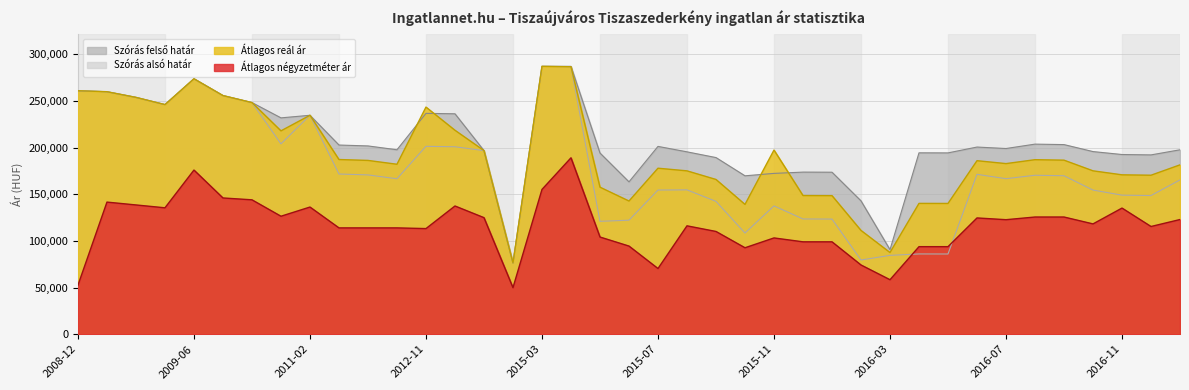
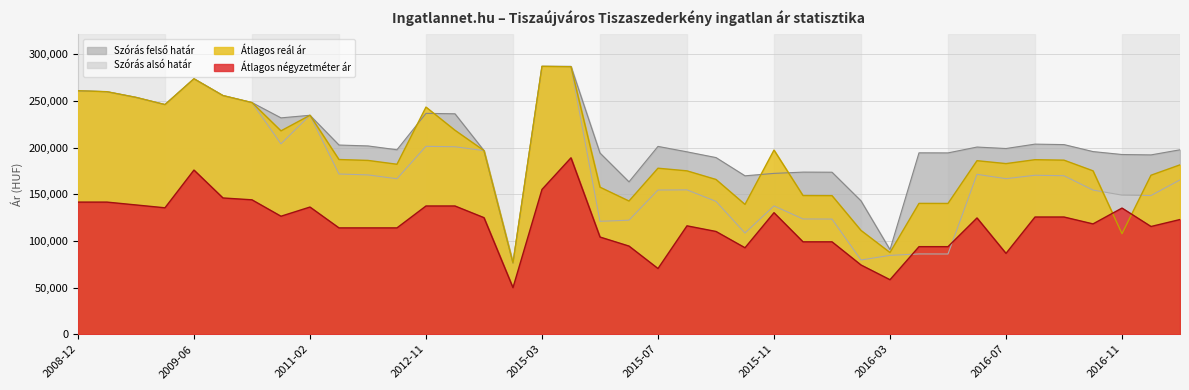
Átlagos négyzetméter ár, 2008-12: 50,000 -> 140,000
Átlagos négyzetméter ár, 2012-11: 110,000 -> 140,000
Átlagos négyzetméter ár, 2015-11: 100,000 -> 130,000
Átlagos négyzetméter ár, 2016-07: 120,000 -> 90,000
Átlagos reál ár, 2016-11: 170,000 -> 110,000
